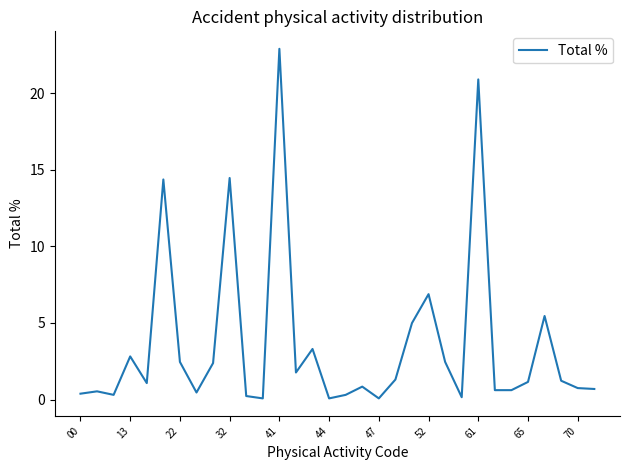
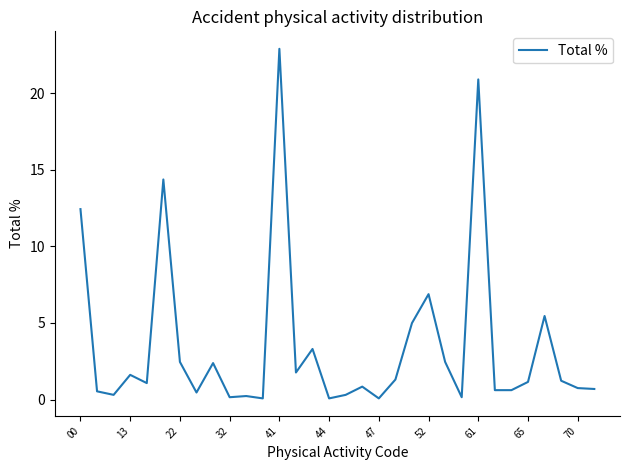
00: 0.4 -> 12.4
13: 2.8 -> 1.6
32: 14.5 -> 0.2
